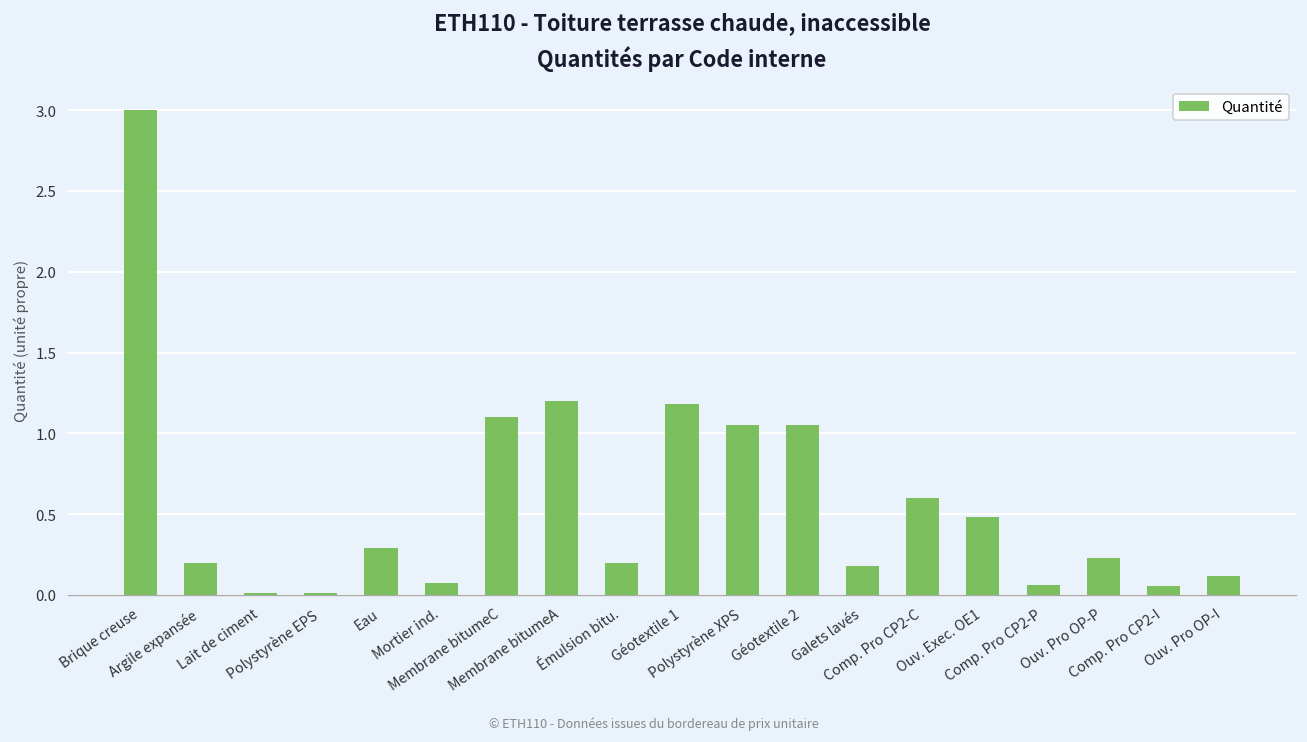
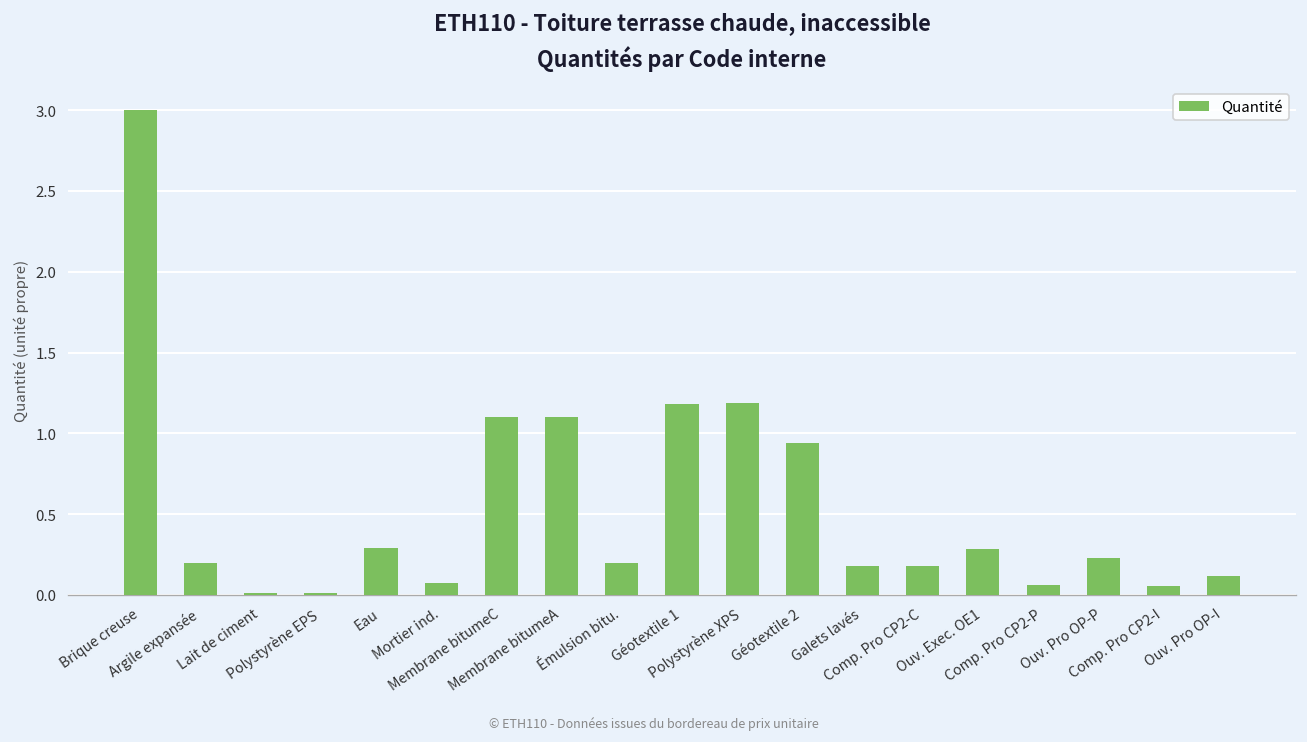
Membrane bitumeA: 1.2 -> 1.1
Polystyrène XPS: 1.05 -> 1.19
Géotextile 2: 1.05 -> 0.94
Comp. Pro CP2-C: 0.60 -> 0.18
Ouv. Exec. OE1: 0.48 -> 0.28
